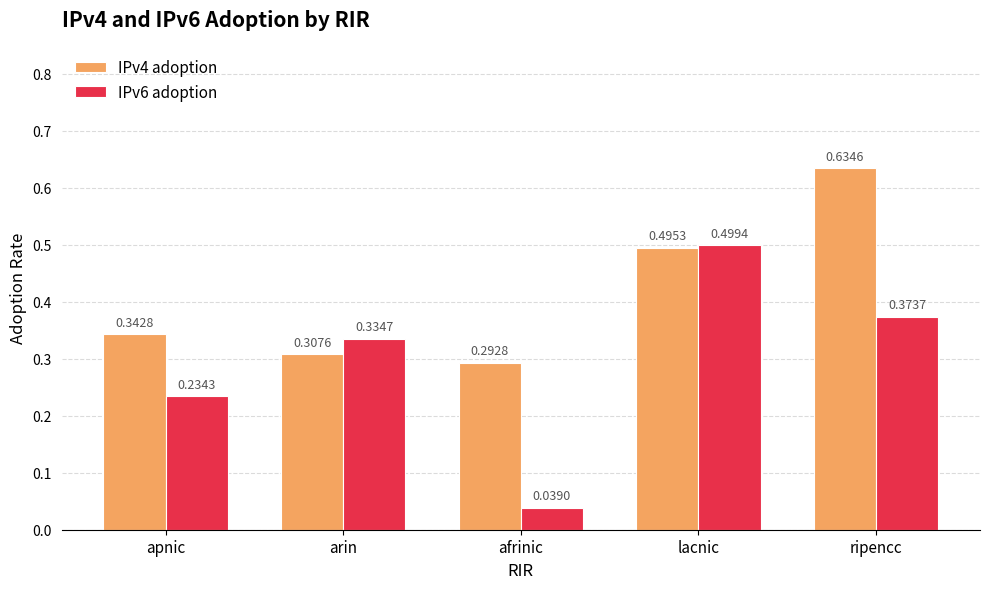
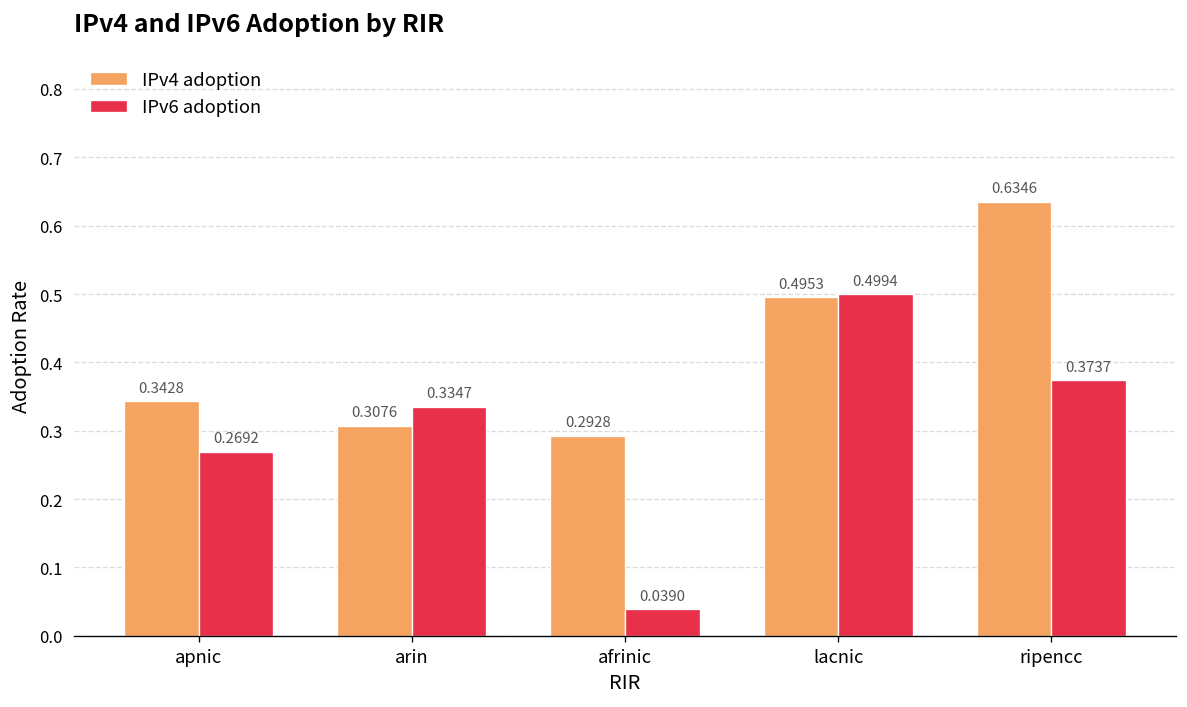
IPv6 adoption, apnic: 0.2343 -> 0.2692
